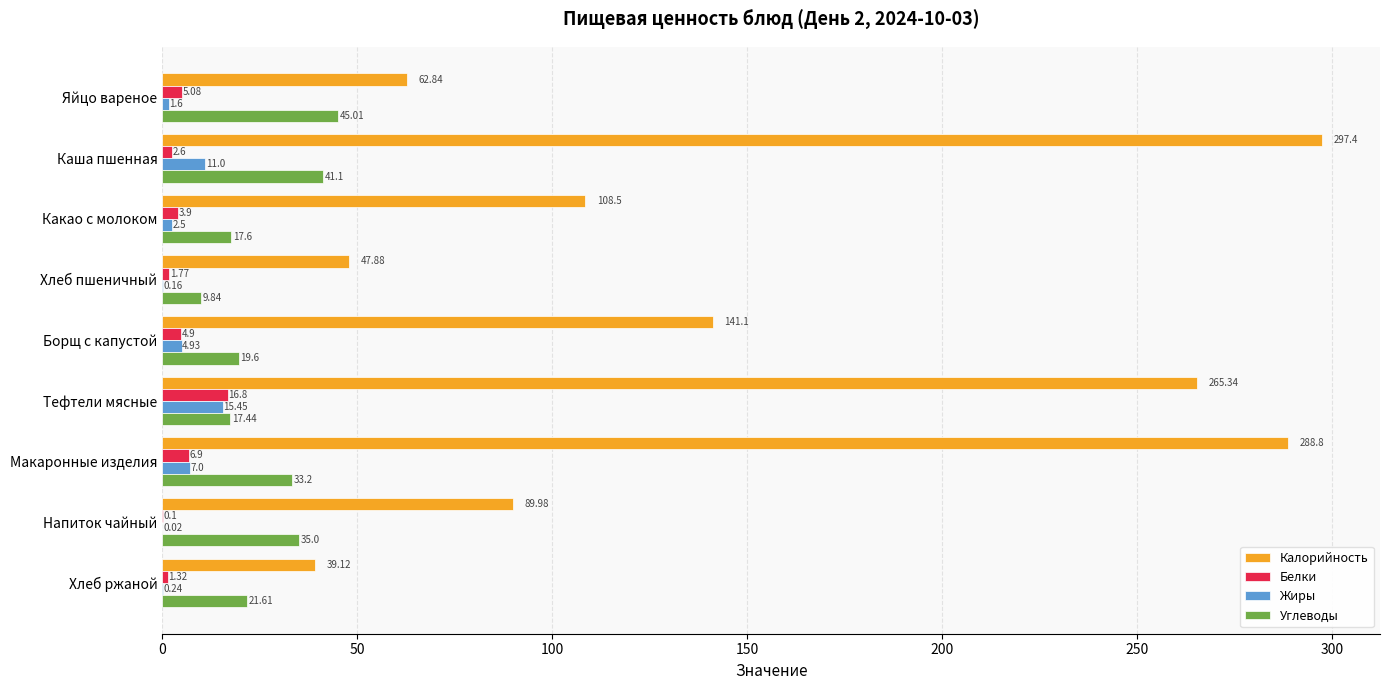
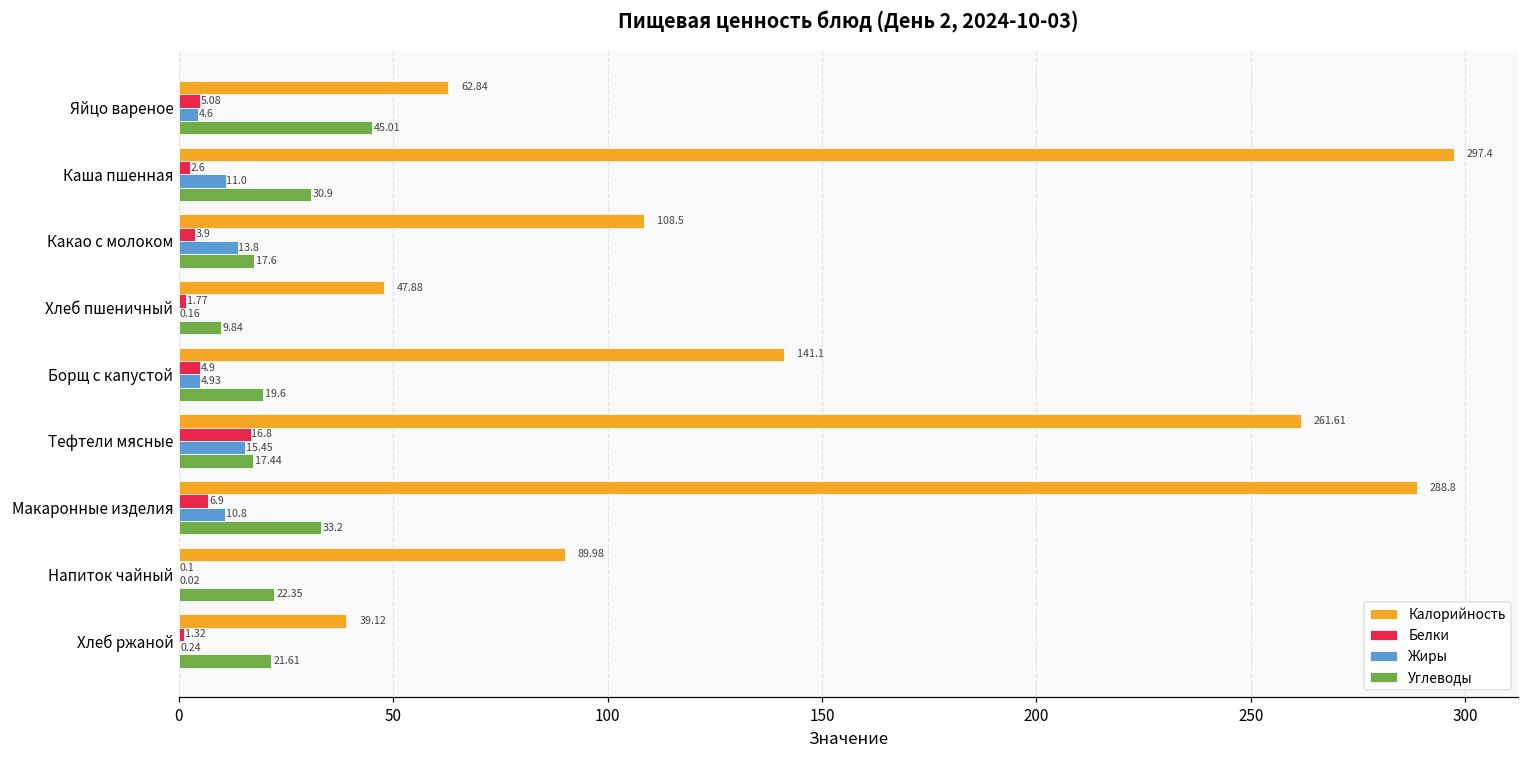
Жиры, Яйцо вареное: 1.6 -> 4.6
Углеводы, Каша пшенная: 41.1 -> 30.9
Жиры, Какао с молоком: 2.5 -> 13.8
Калорийность, Тефтели мясные: 265.34 -> 261.61
Жиры, Макаронные изделия: 7.0 -> 10.8
Углеводы, Напиток чайный: 35.0 -> 22.35
